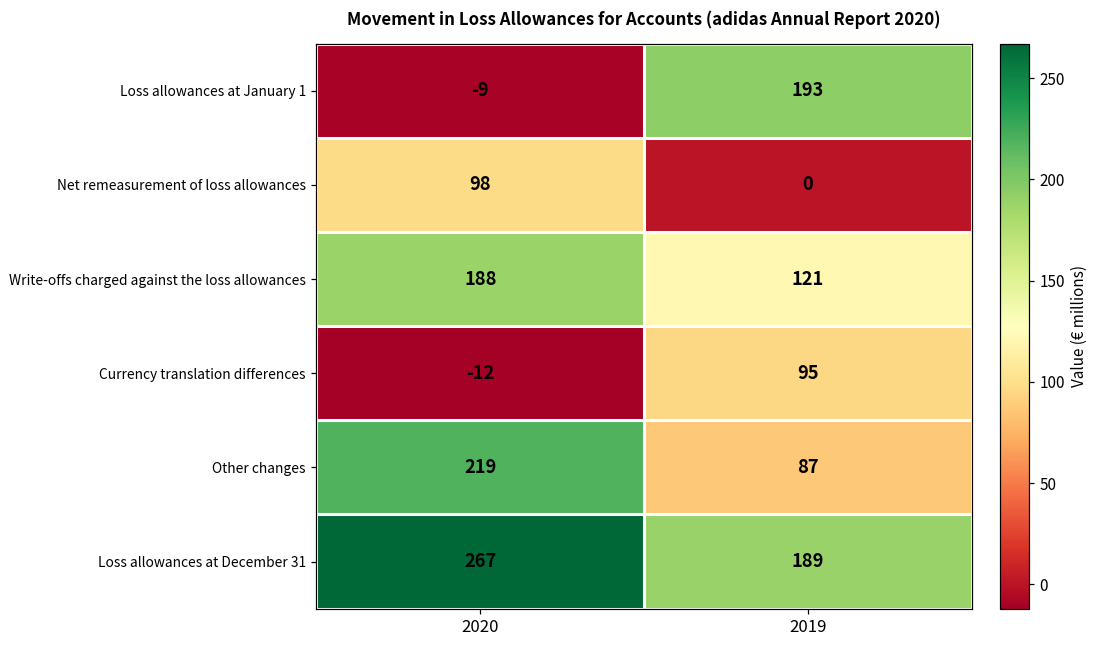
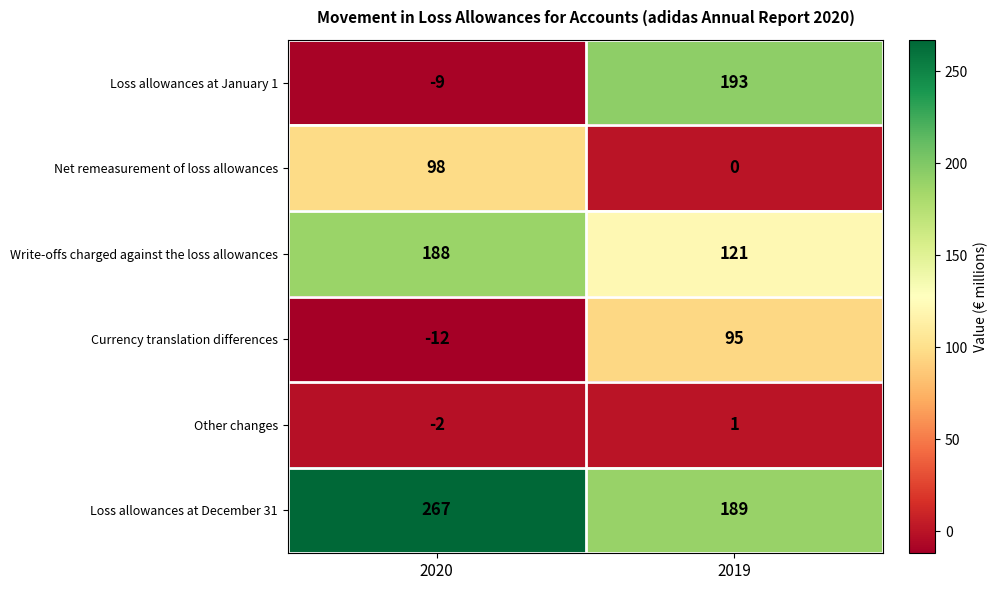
Other changes, 2020: 219 -> -2
Other changes, 2019: 87 -> 1
